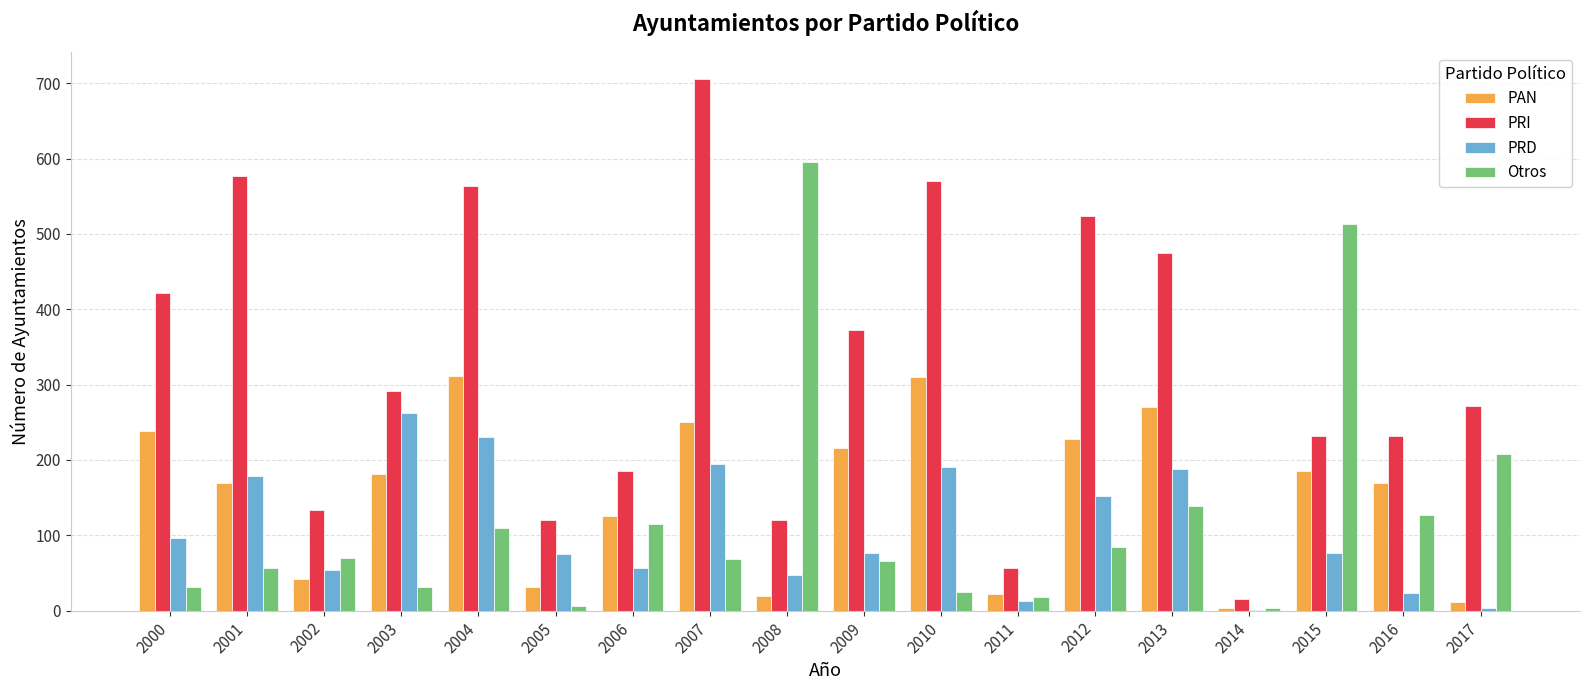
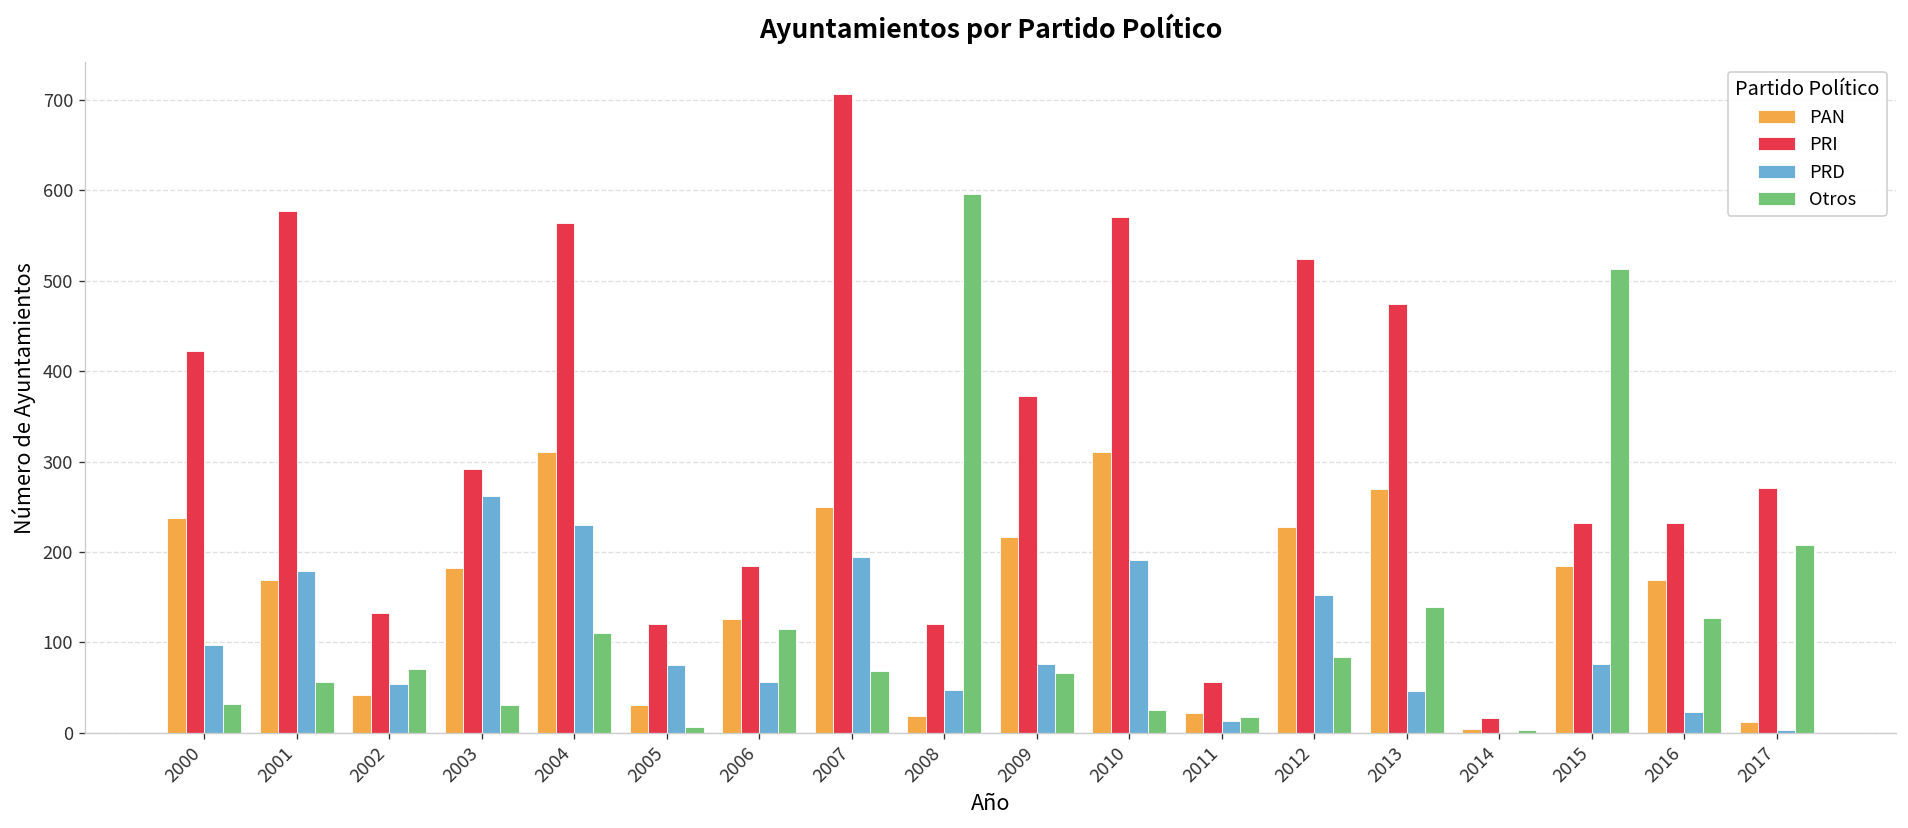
PRD, 2013: 190 -> 50
